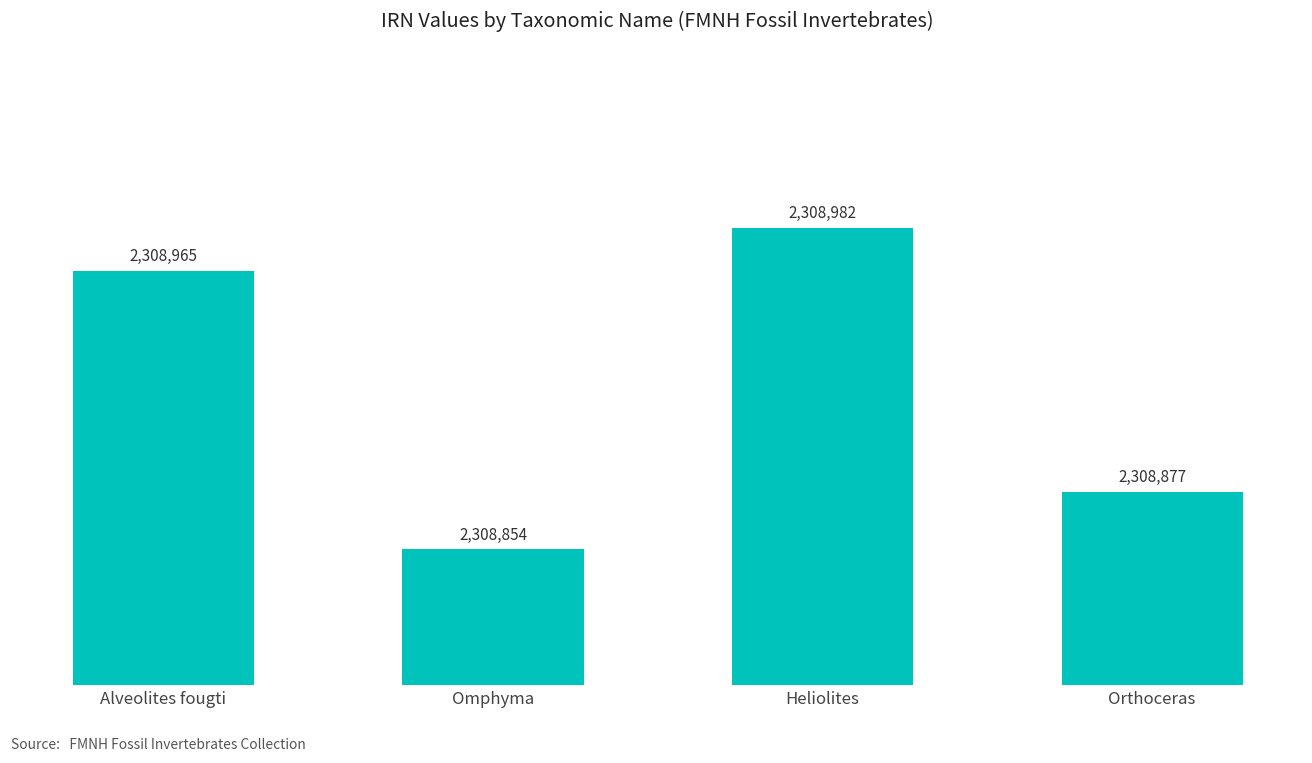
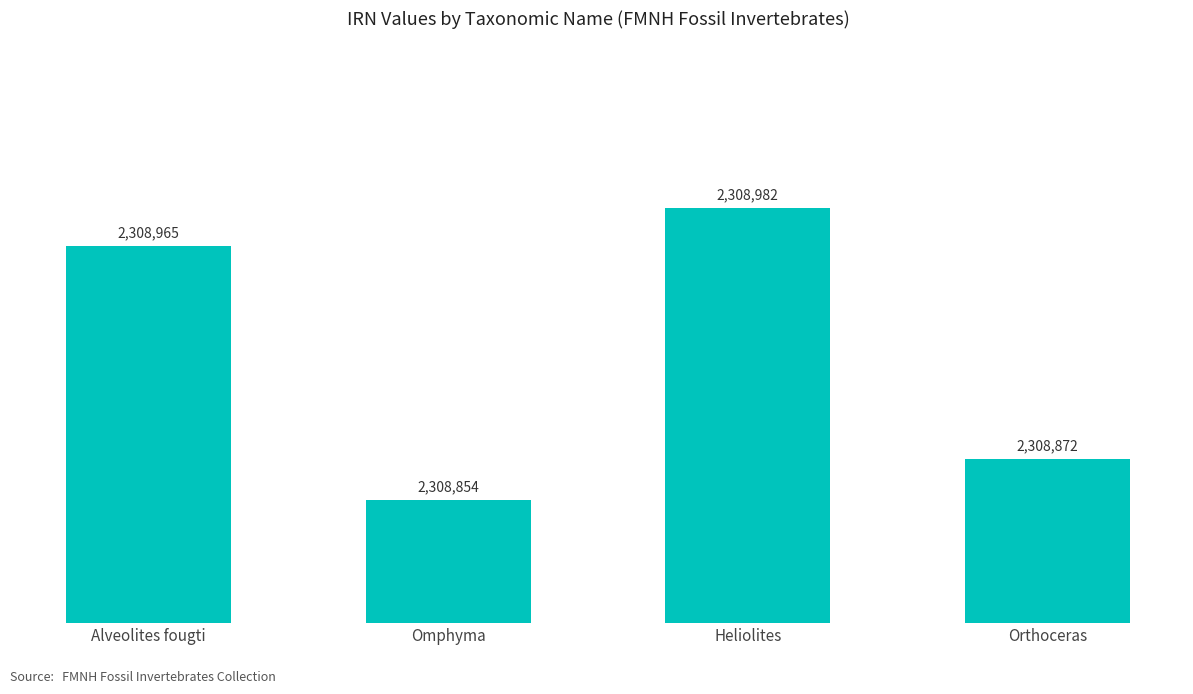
Orthoceras: 2,308,877 -> 2,308,872
